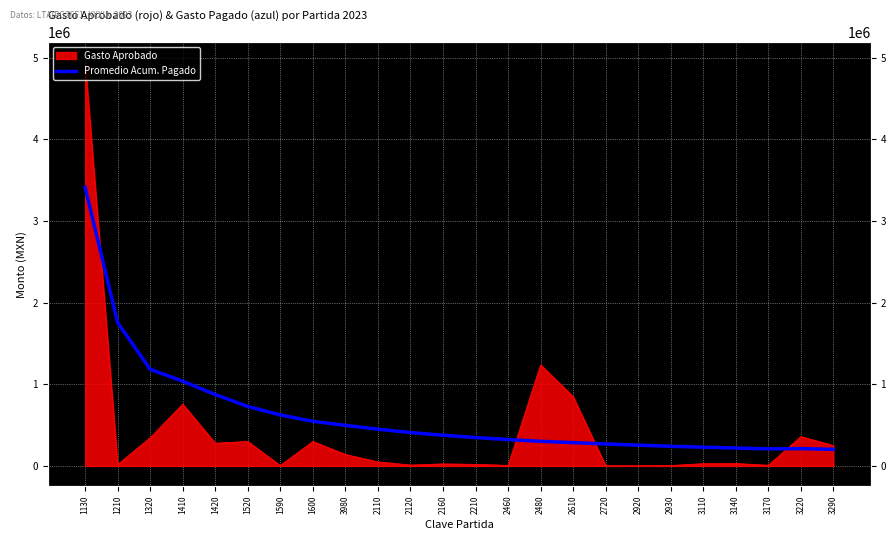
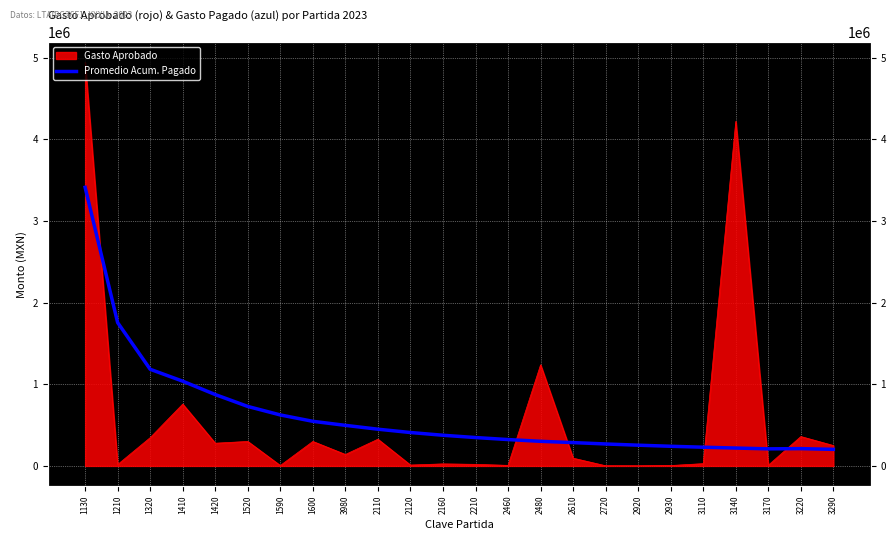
Gasto Aprobado, 2110: 100000 -> 300000
Gasto Aprobado, 2610: 800000 -> 100000
Gasto Aprobado, 3140: 0 -> 4200000
